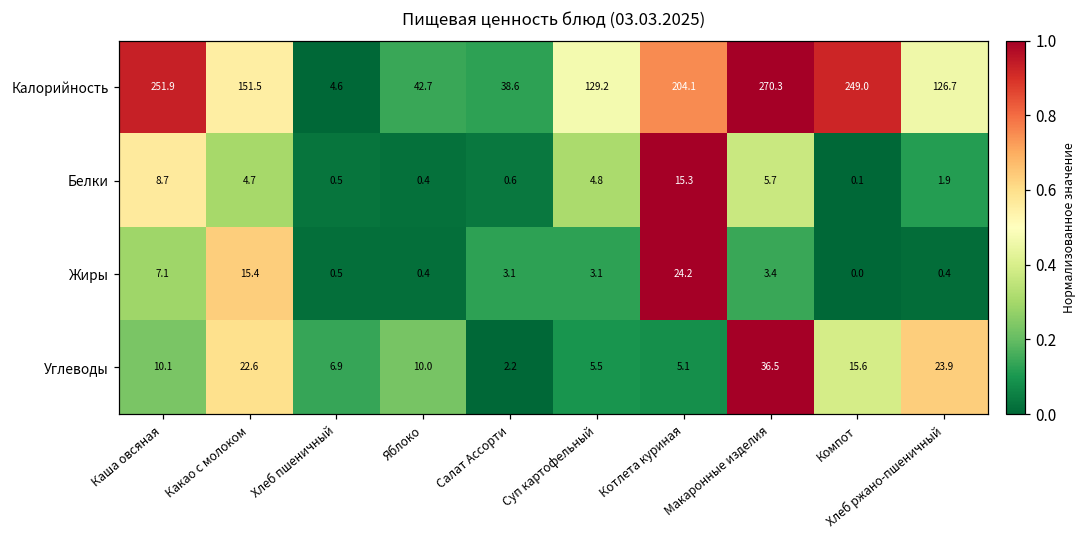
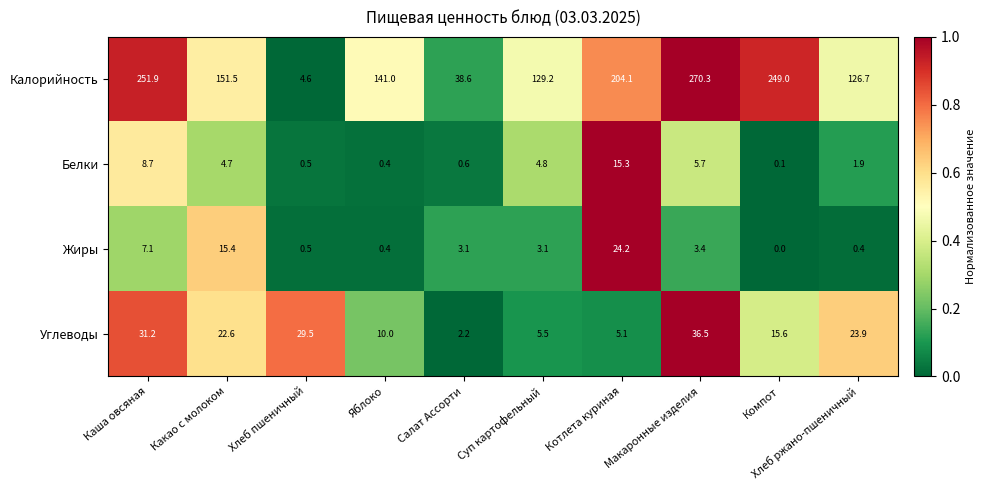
Калорийность, Яблоко: 42.7 -> 141.0
Углеводы, Каша овсяная: 10.1 -> 31.2
Углеводы, Хлеб пшеничный: 6.9 -> 29.5
